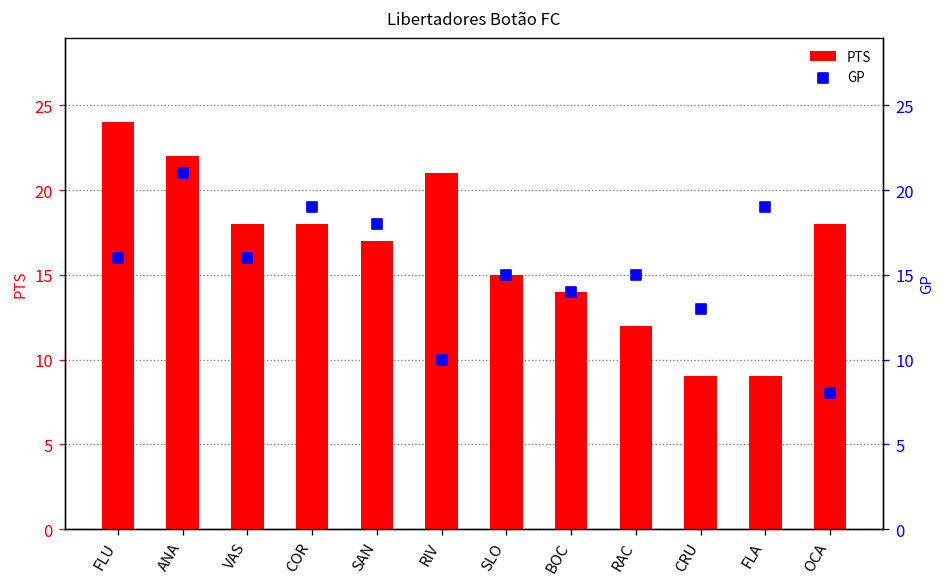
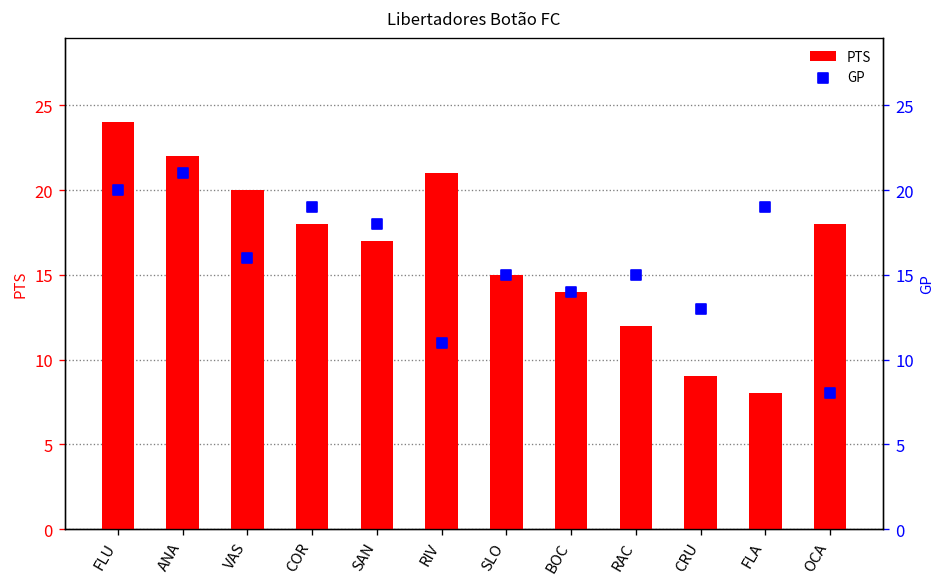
PTS, VAS: 18 -> 20
PTS, FLA: 9 -> 8
GP, FLU: 16 -> 20
GP, RIV: 10 -> 11
